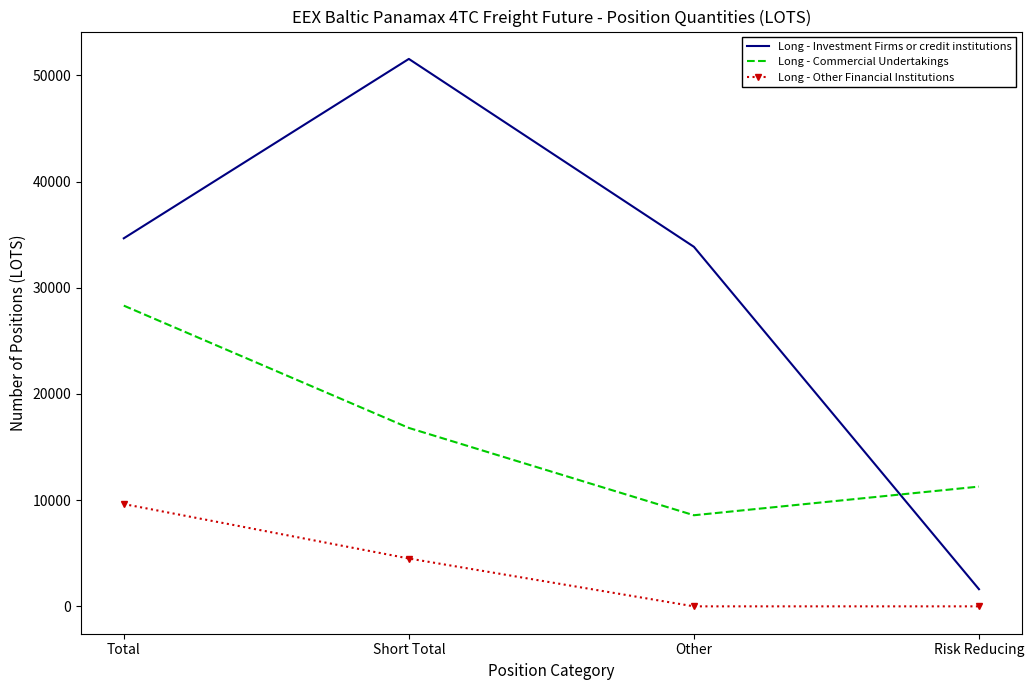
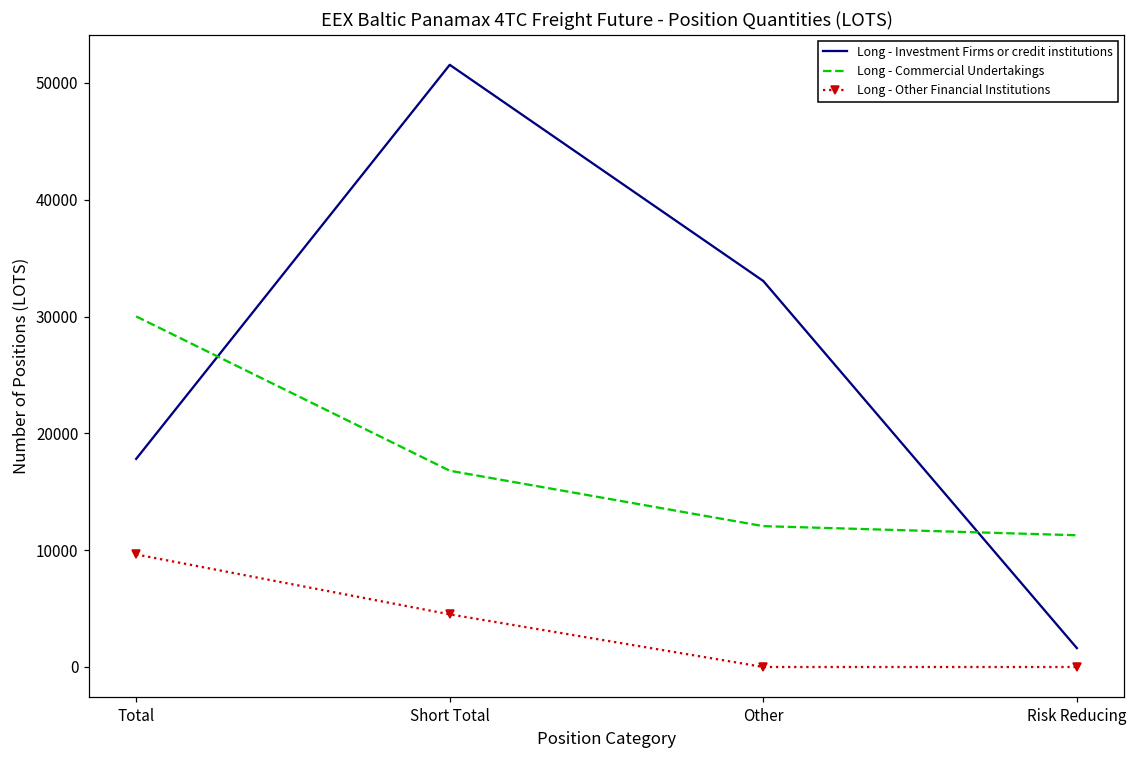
Long - Investment Firms or credit institutions, Total: 34700 -> 17800
Long - Commercial Undertakings, Total: 28300 -> 30000
Long - Investment Firms or credit institutions, Other: 33900 -> 33000
Long - Commercial Undertakings, Other: 8600 -> 12100
